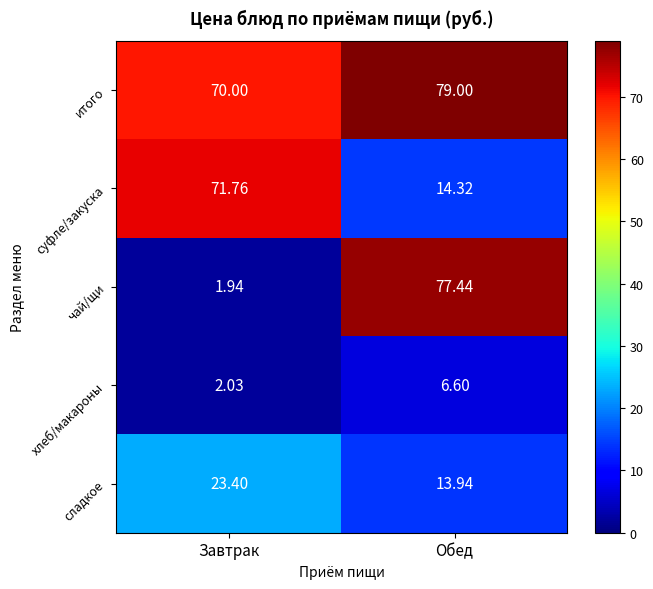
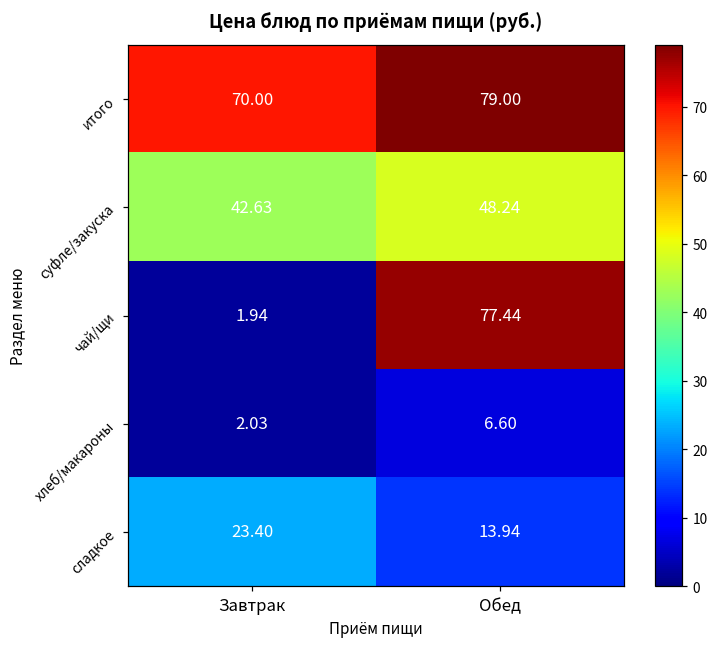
суфле/закуска, Завтрак: 71.76 -> 42.63
суфле/закуска, Обед: 14.32 -> 48.24
